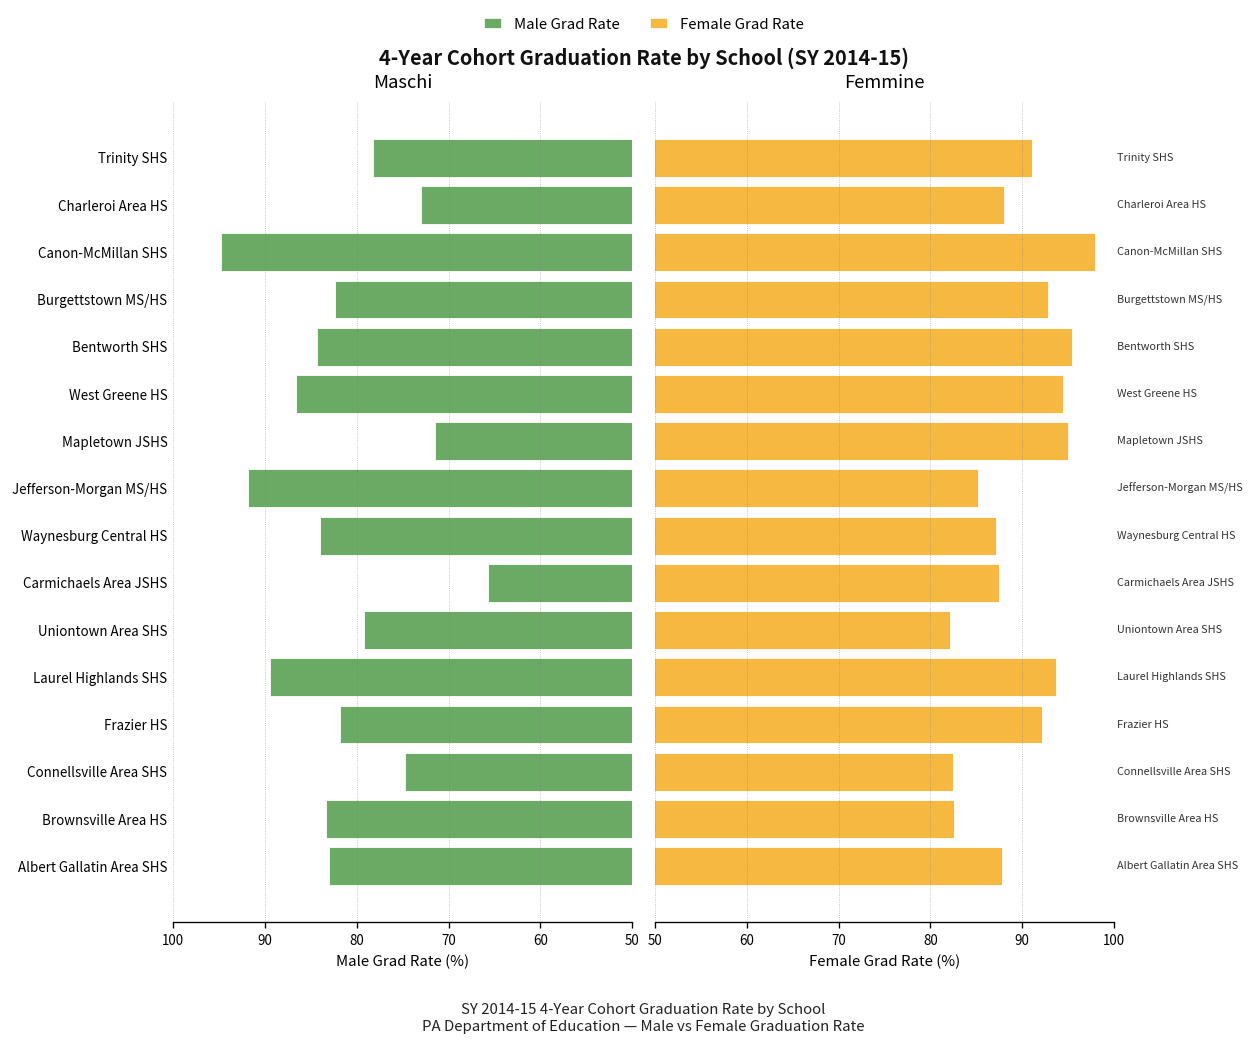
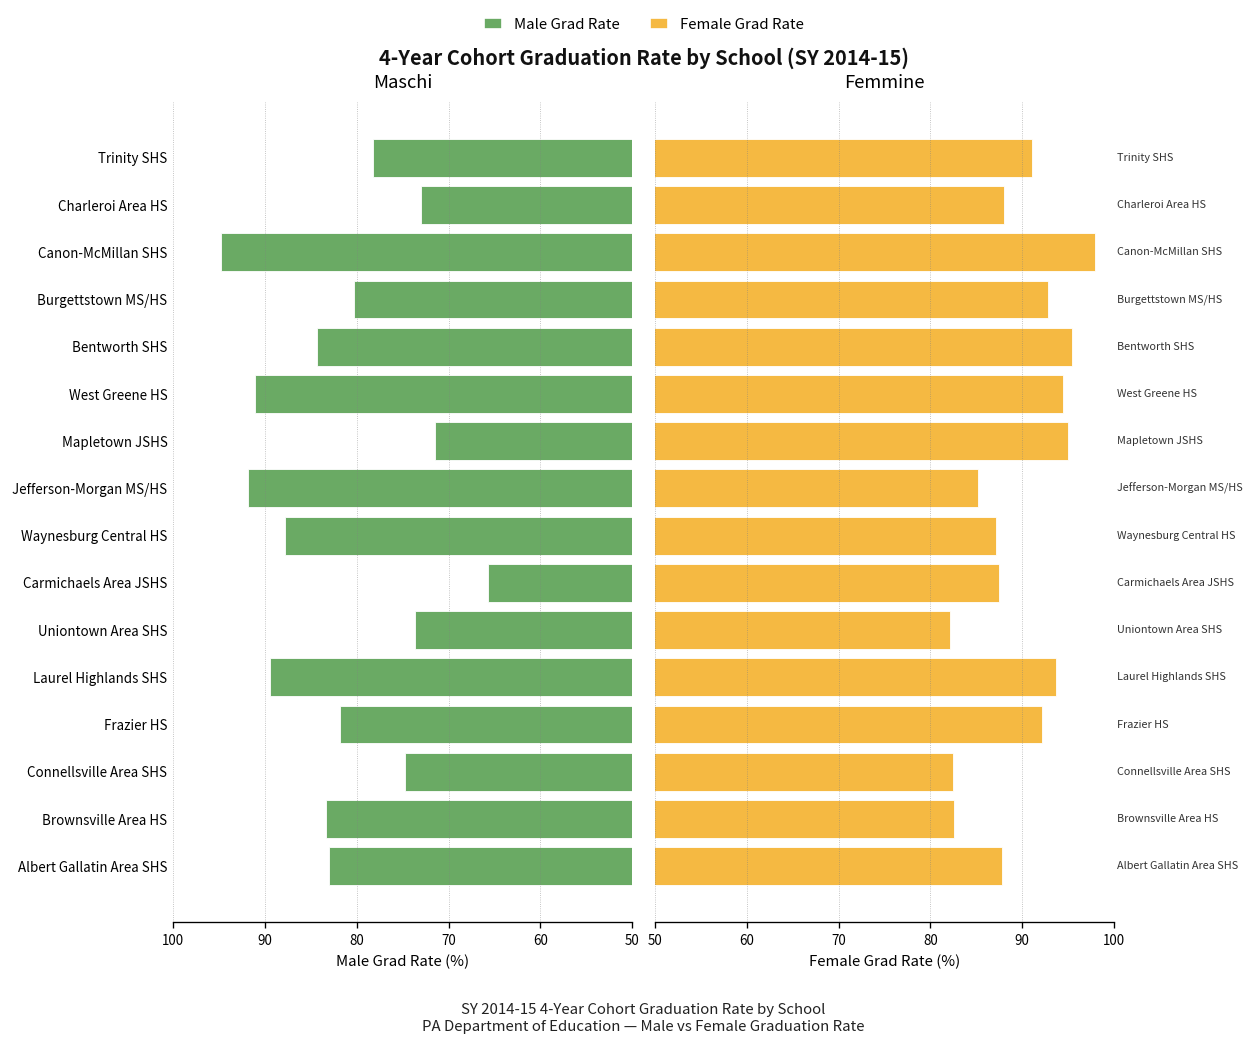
Maschi, Burgettstown MS/HS: 82 -> 80
Maschi, West Greene HS: 87 -> 91
Maschi, Waynesburg Central HS: 84 -> 88
Maschi, Uniontown Area SHS: 79 -> 74
